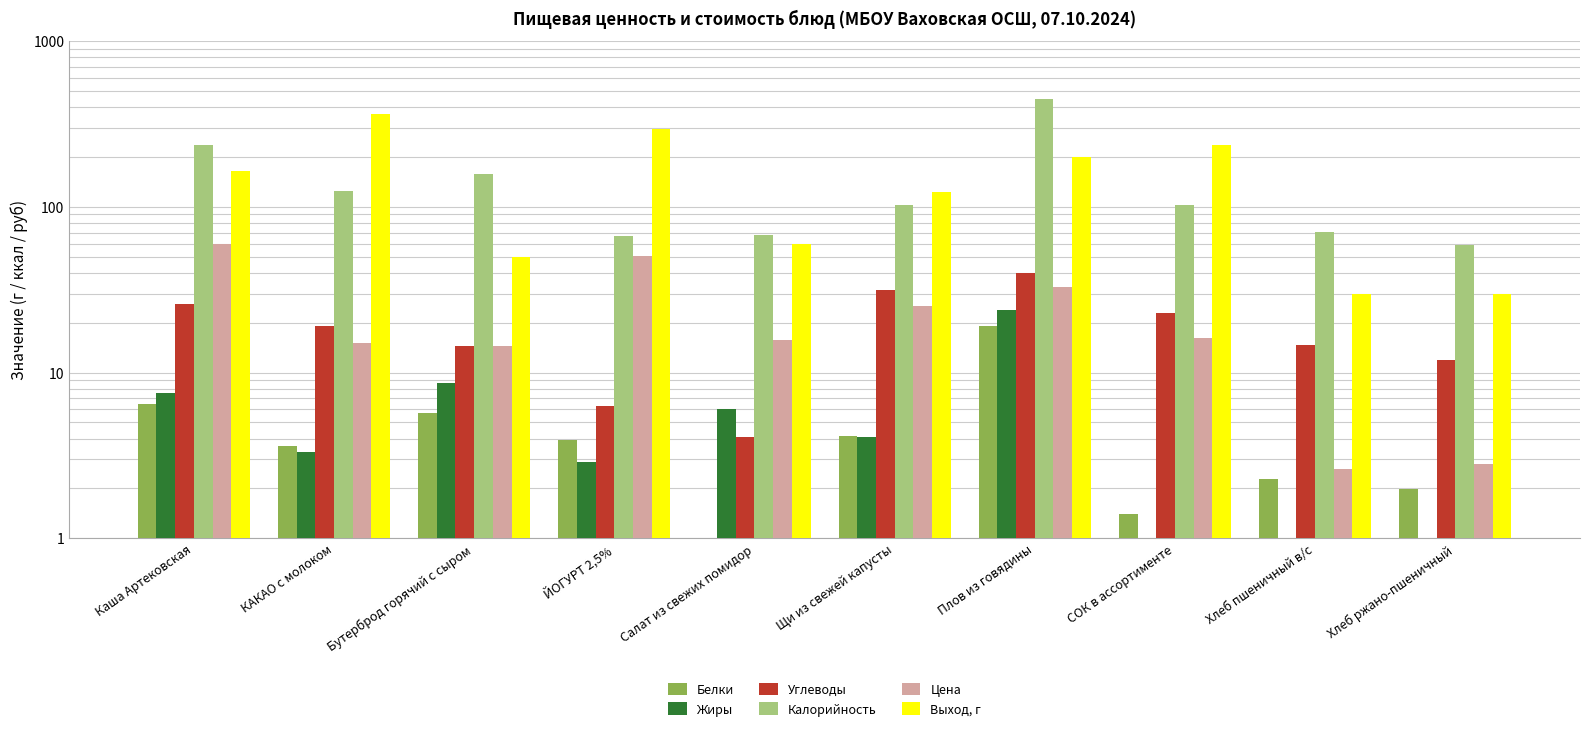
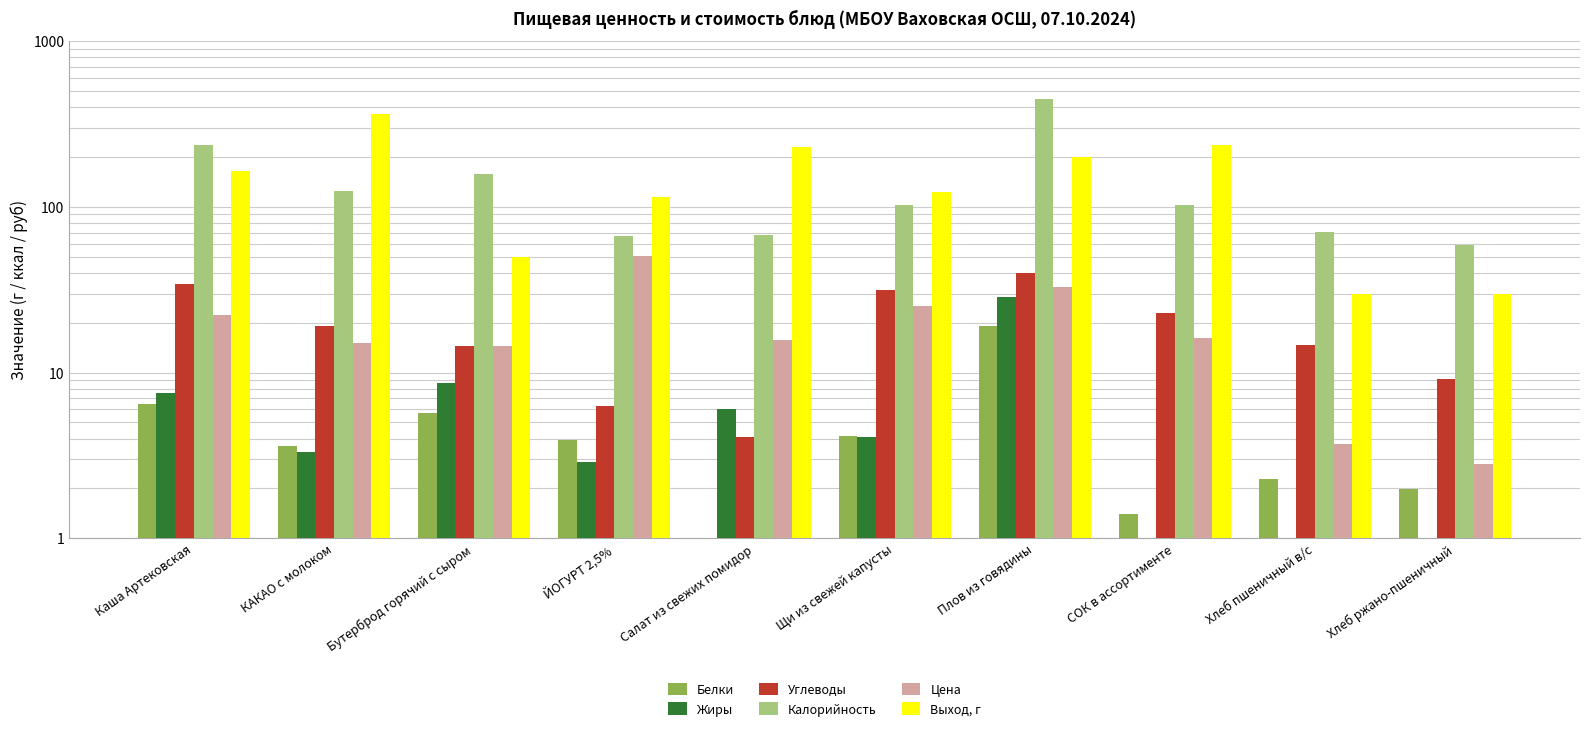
Углеводы, Каша Артековская: 26 -> 34
Цена, Каша Артековская: 60 -> 22
Выход, г, ЙОГУРТ 2,5%: 290 -> 120
Выход, г, Салат из свежих помидор: 60 -> 230
Жиры, Плов из говядины: 24 -> 29
Цена, Хлеб пшеничный в/с: 2.6 -> 3.7
Углеводы, Хлеб ржано-пшеничный: 12 -> 9
